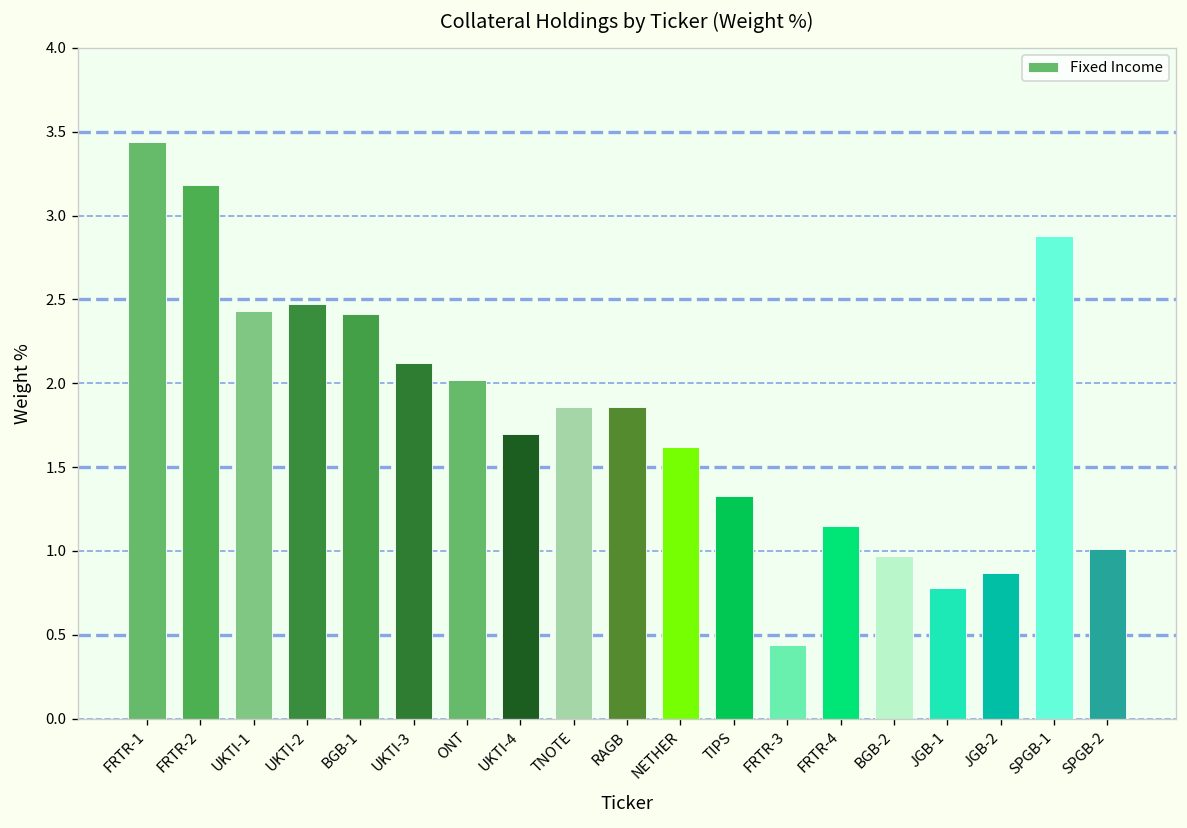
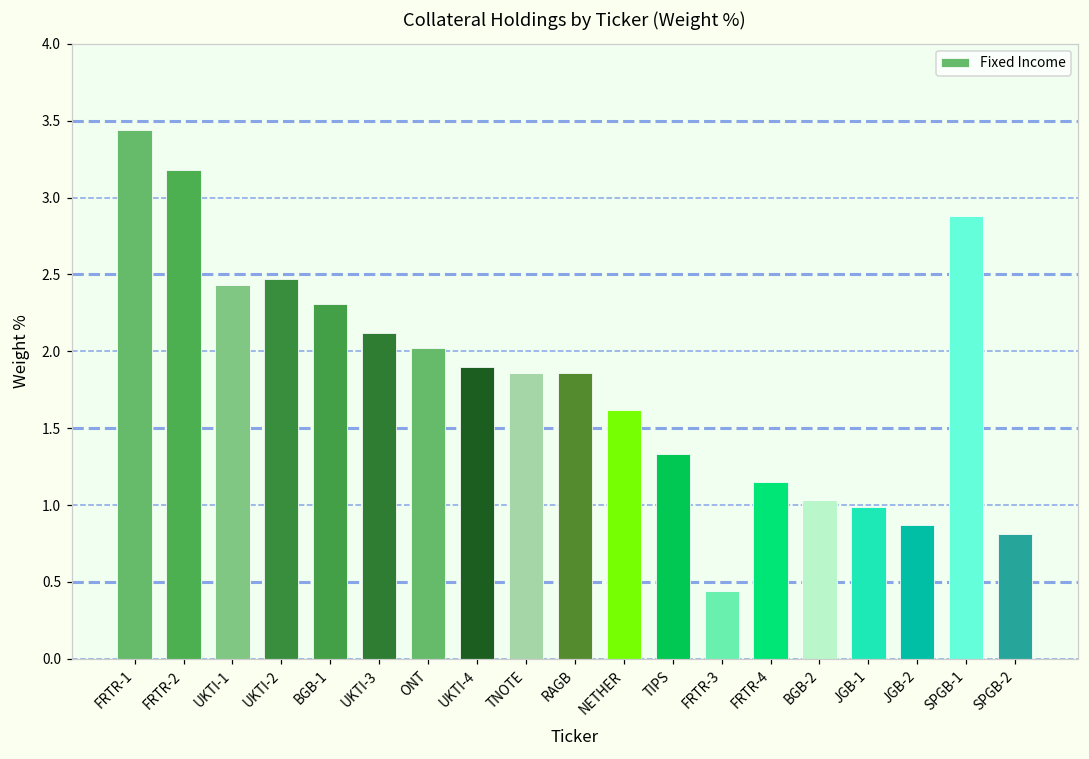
BGB-1: 2.41 -> 2.31
UKTI-4: 1.7 -> 1.9
BGB-2: 0.97 -> 1.03
JGB-1: 0.78 -> 0.99
SPGB-2: 1.01 -> 0.81
